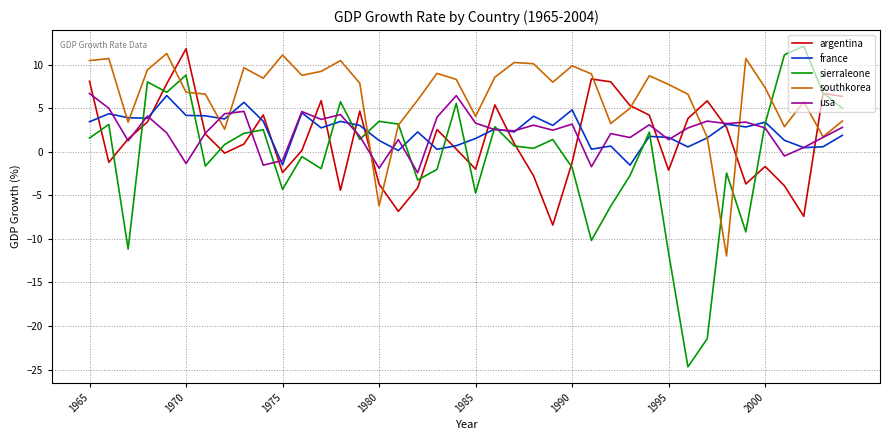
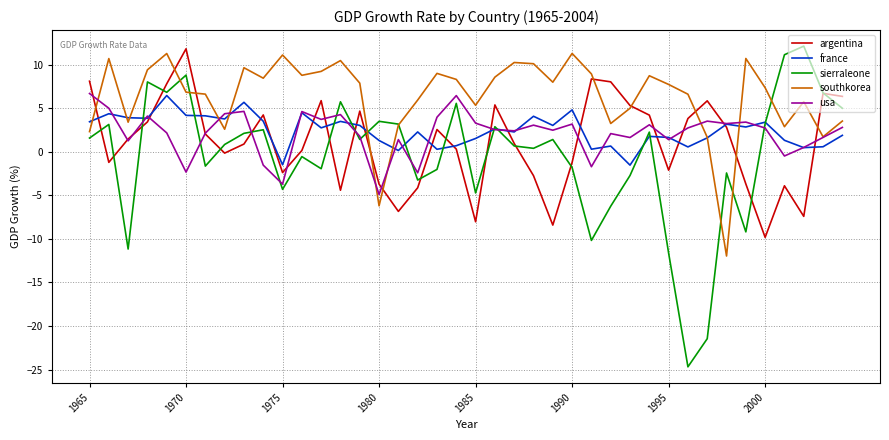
southkorea, 1965: 10 -> 2
usa, 1970: -1 -> -2
usa, 1975: -1 -> -4
usa, 1980: -2 -> -5
argentina, 1985: -2 -> -8
southkorea, 1985: 4 -> 5
southkorea, 1990: 10 -> 11
argentina, 2000: -2 -> -10
